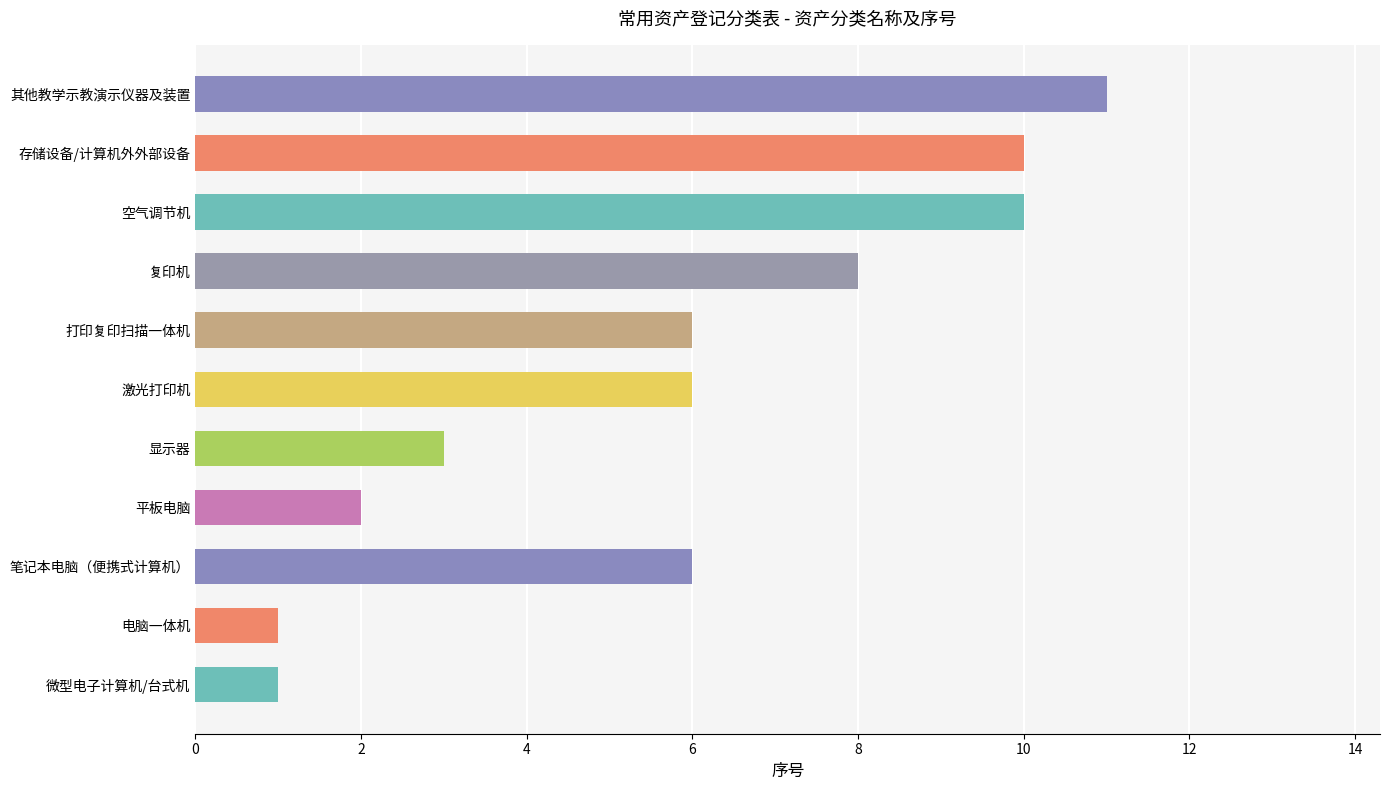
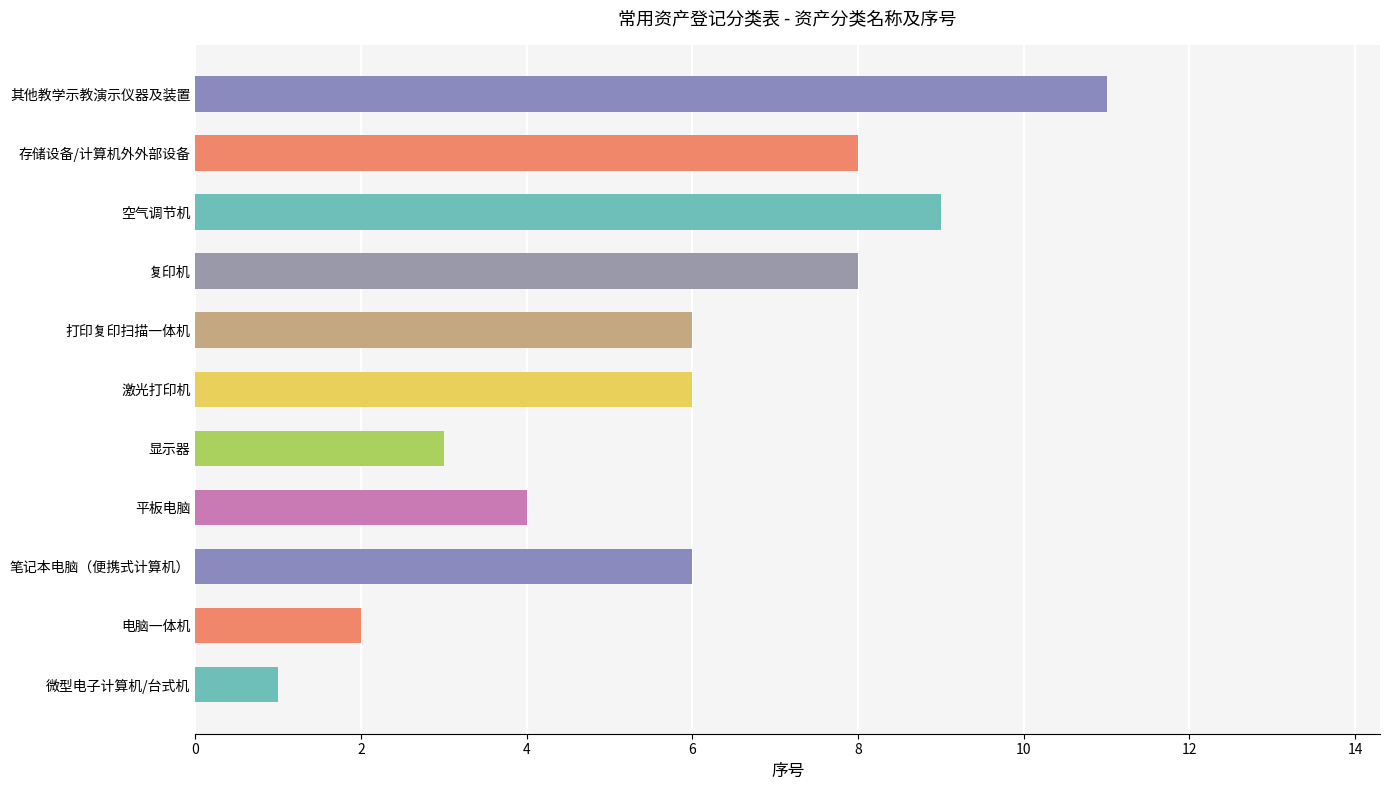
存储设备/计算机外外部设备: 10 -> 8
空气调节机: 10 -> 9
平板电脑: 2 -> 4
电脑一体机: 1 -> 2
